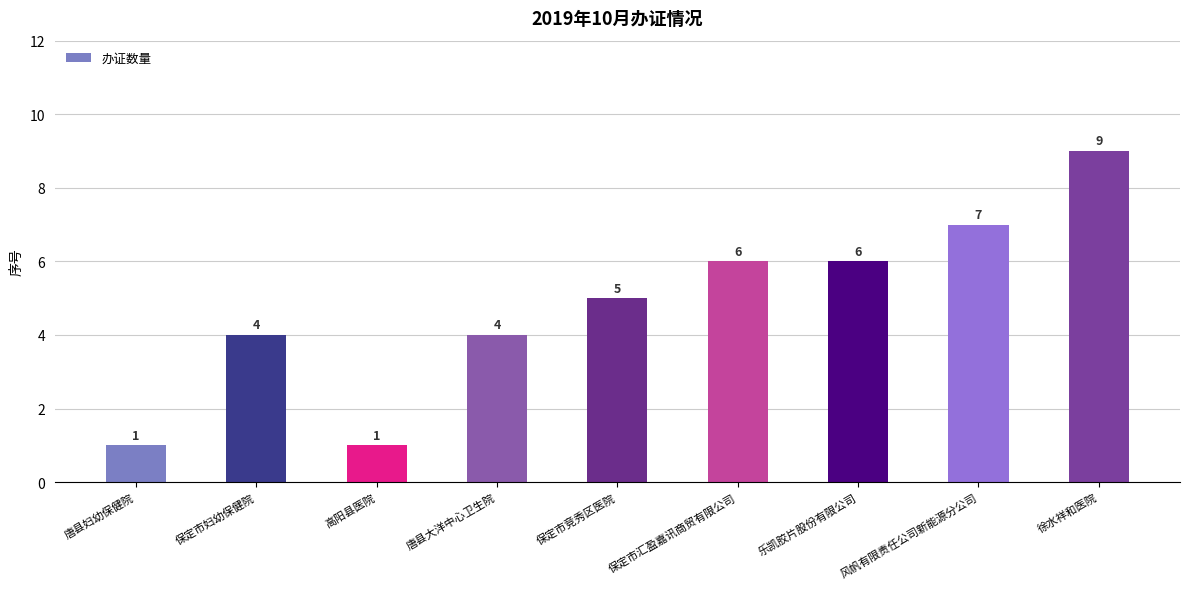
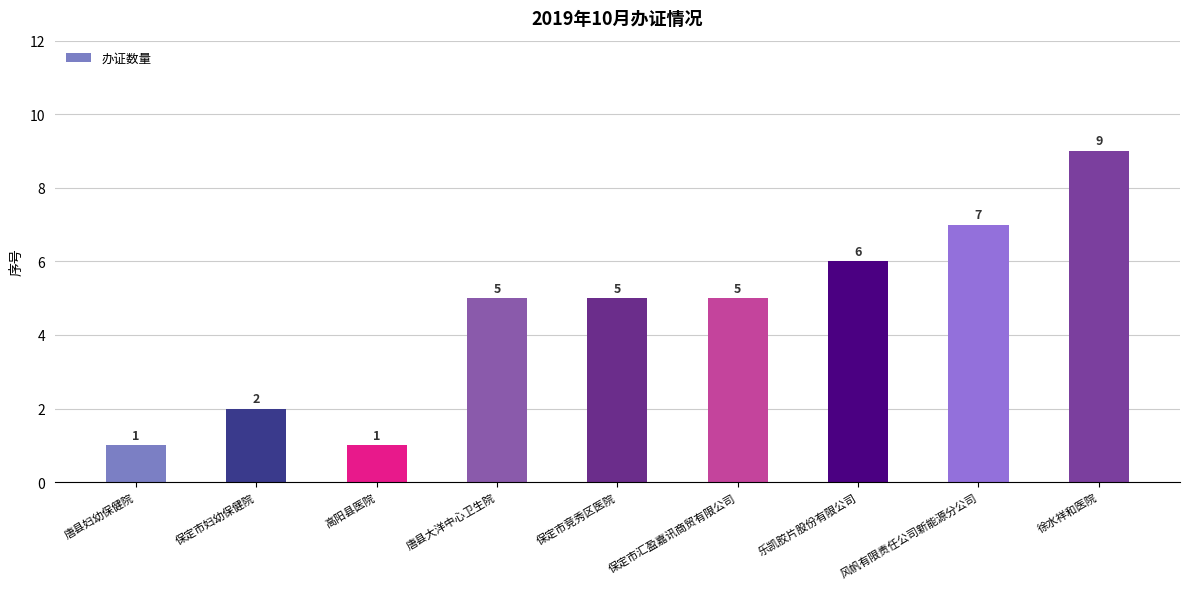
保定市妇幼保健院: 4 -> 2
唐县大洋中心卫生院: 4 -> 5
保定市汇盈嘉讯商贸有限公司: 6 -> 5
